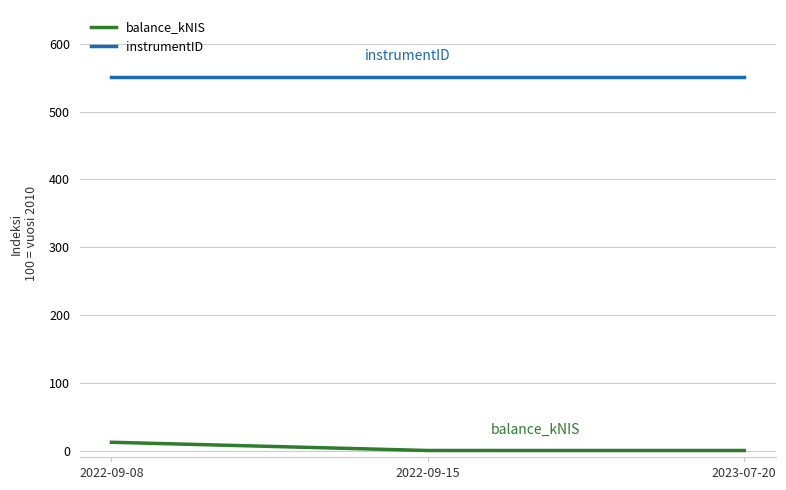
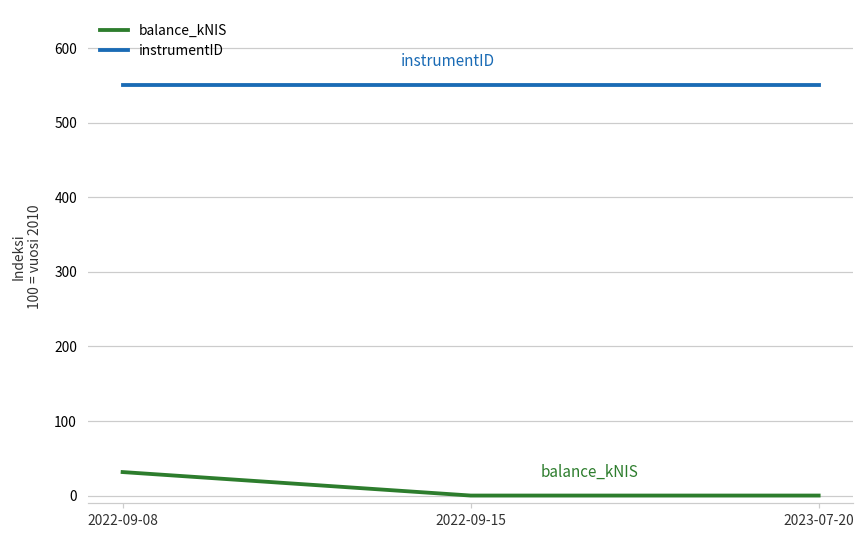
balance_kNIS, 2022-09-08: 10 -> 30
